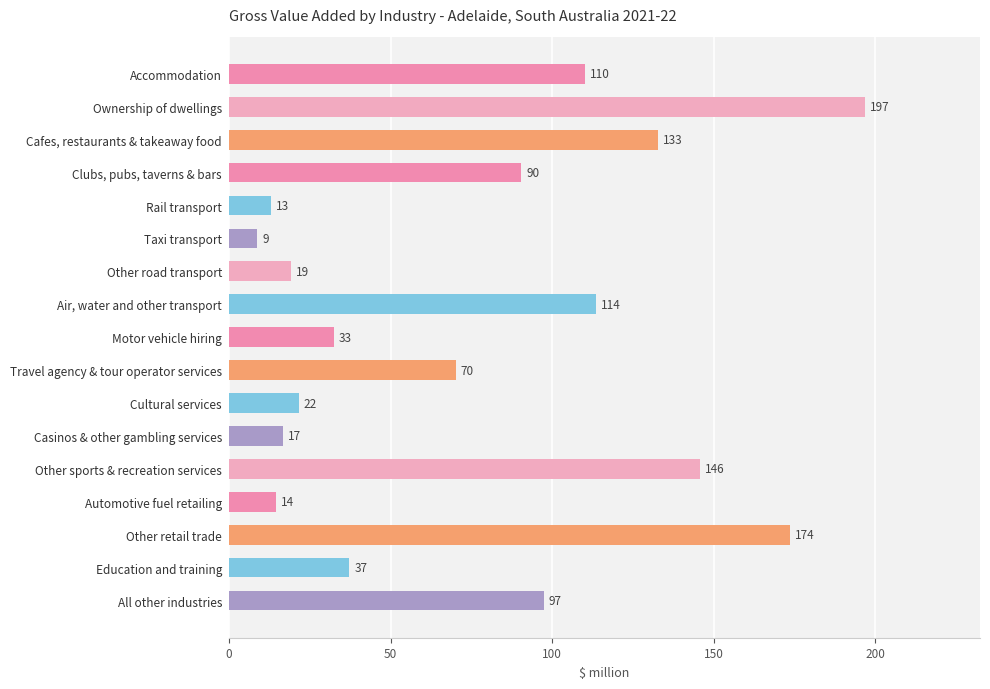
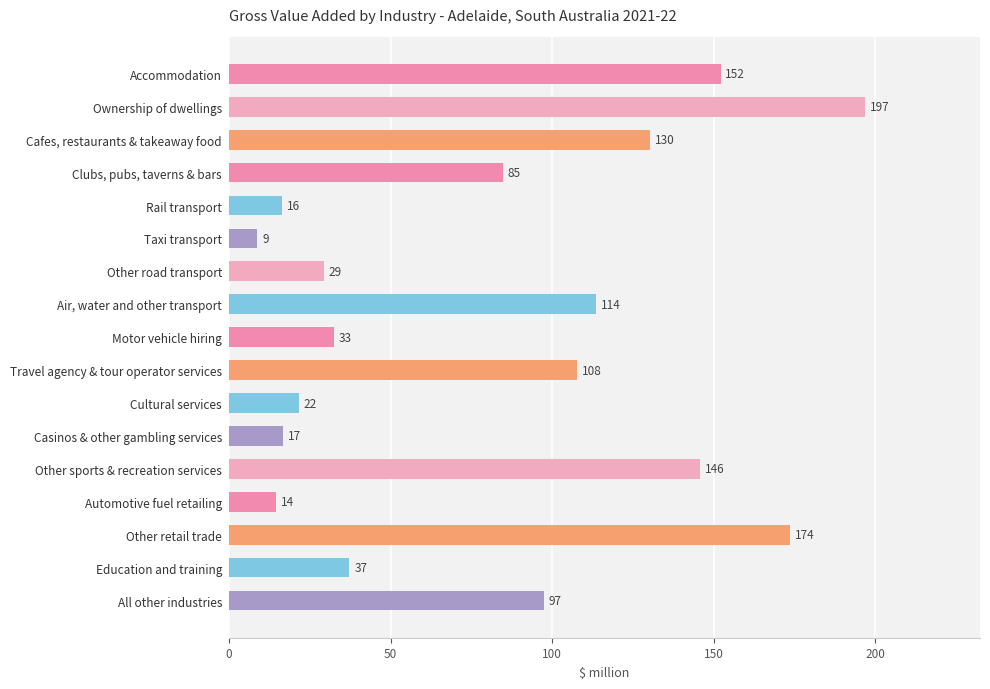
Accommodation: 110 -> 152
Cafes, restaurants & takeaway food: 133 -> 130
Clubs, pubs, taverns & bars: 90 -> 85
Rail transport: 13 -> 16
Other road transport: 19 -> 29
Travel agency & tour operator services: 70 -> 108
